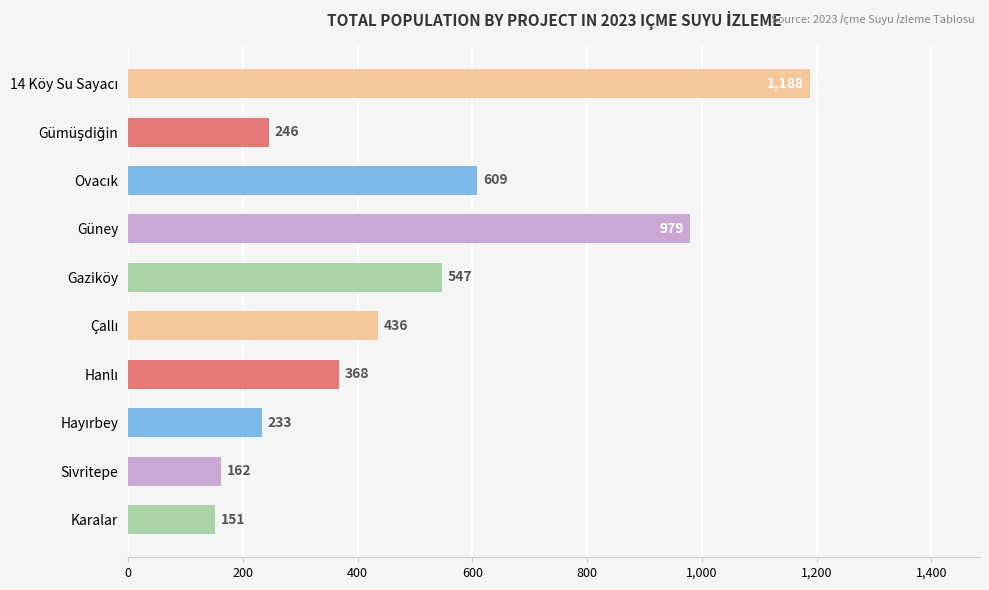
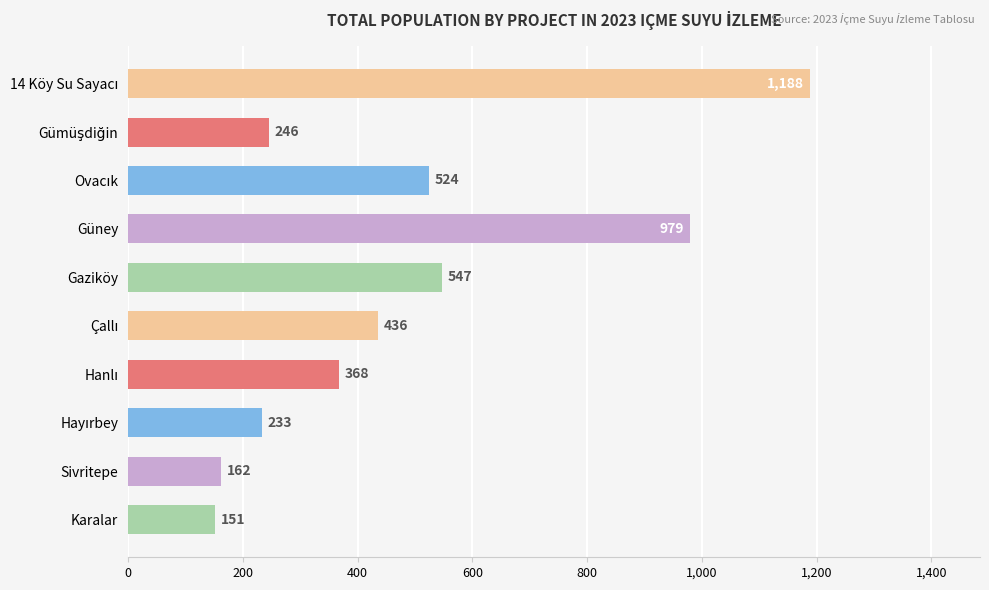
Ovacık: 609 -> 524
